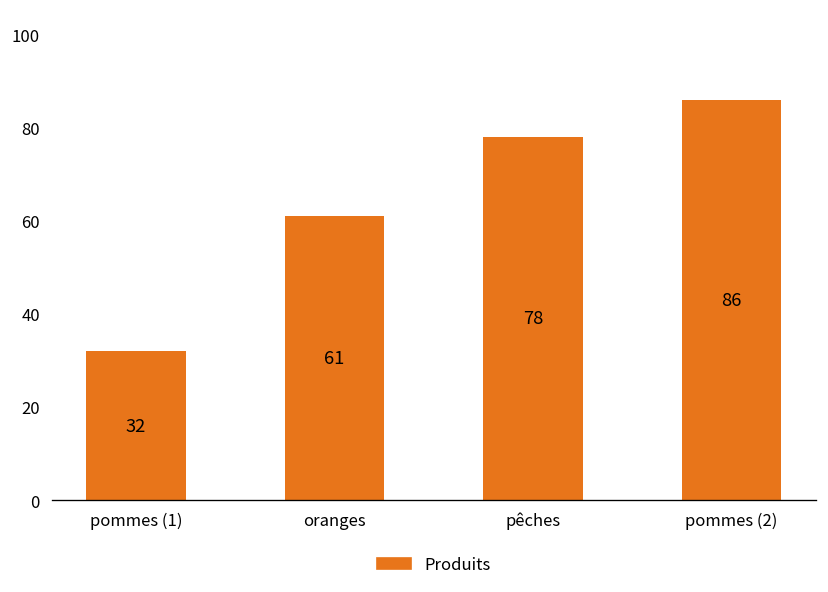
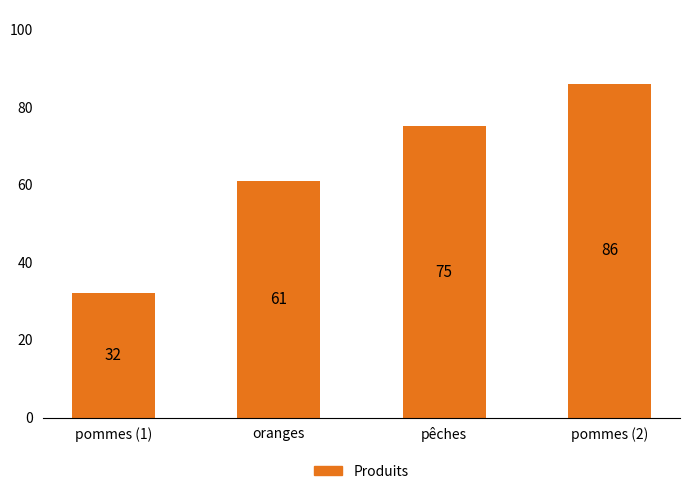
pêches: 78 -> 75
